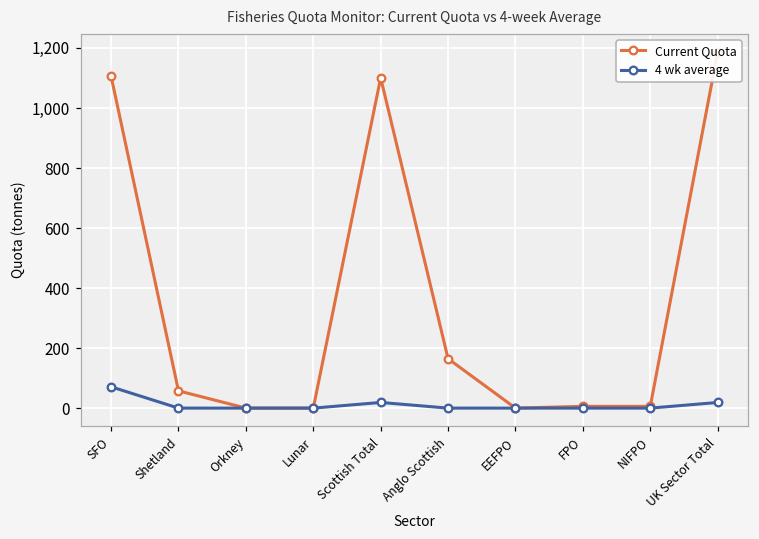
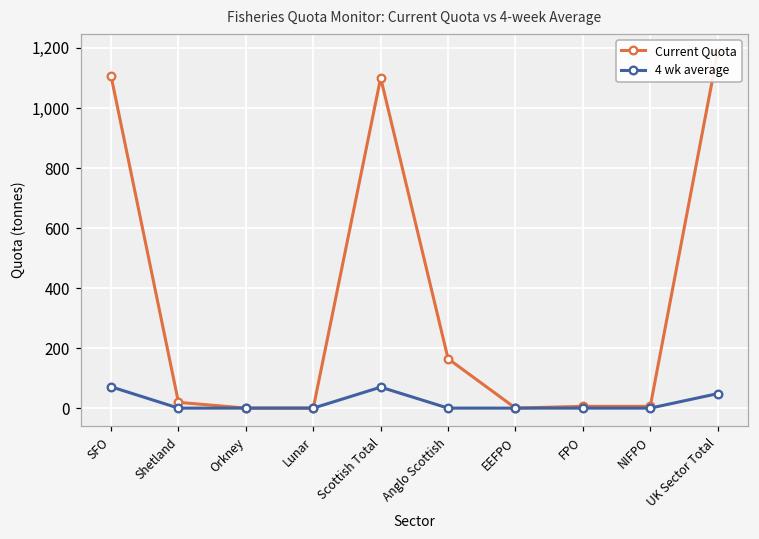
Current Quota, Shetland: 60 -> 20
4 wk average, Scottish Total: 20 -> 70
4 wk average, UK Sector Total: 20 -> 50
